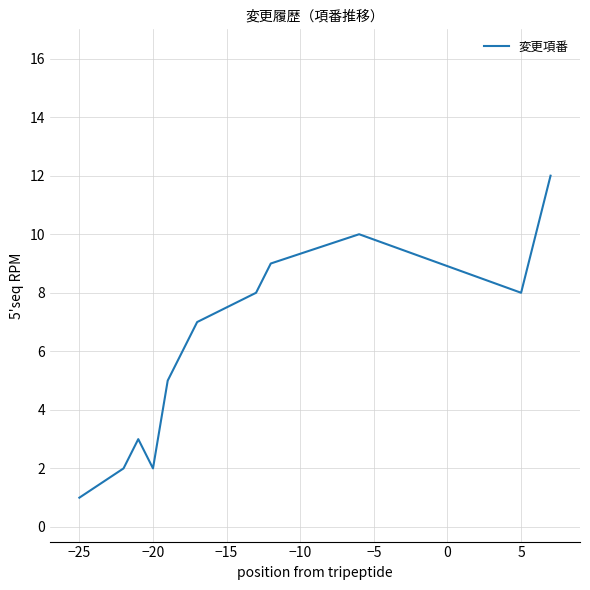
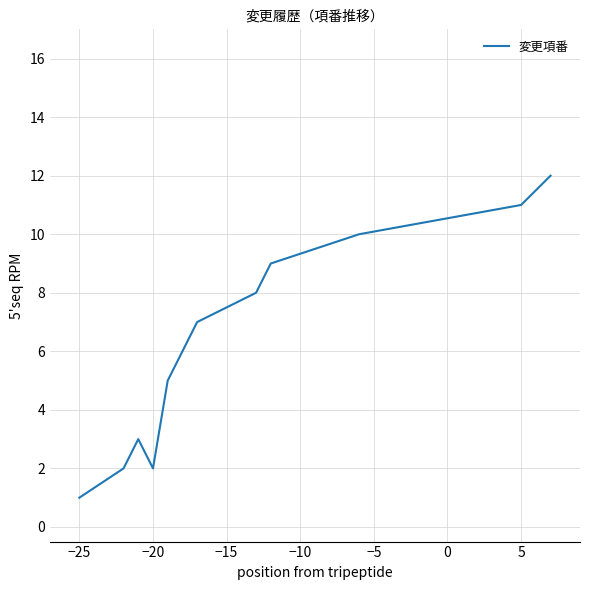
5: 8 -> 11
